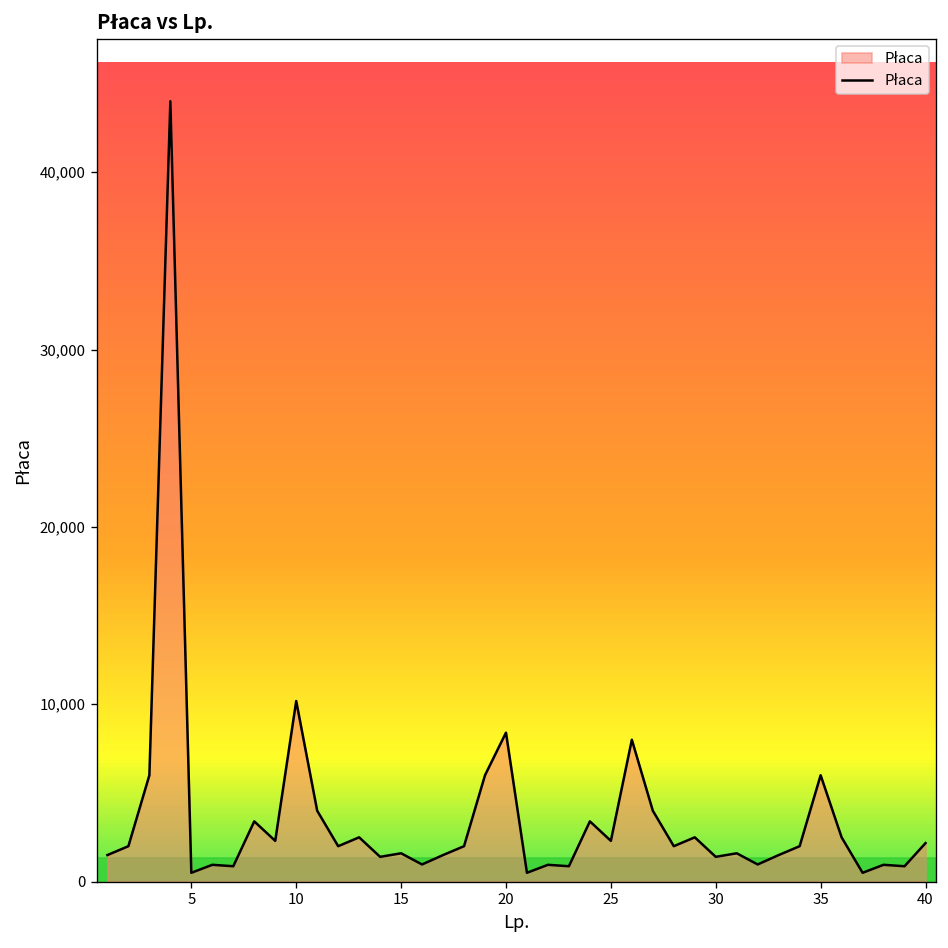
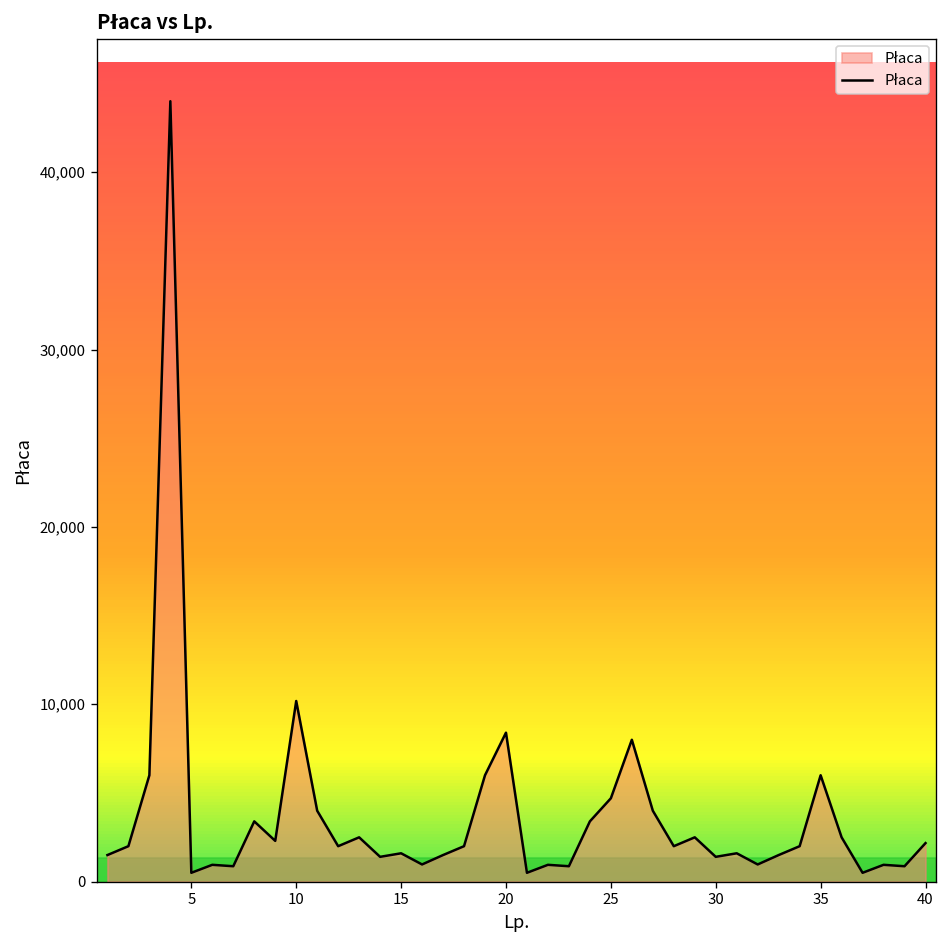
25: 2,300 -> 4,700
